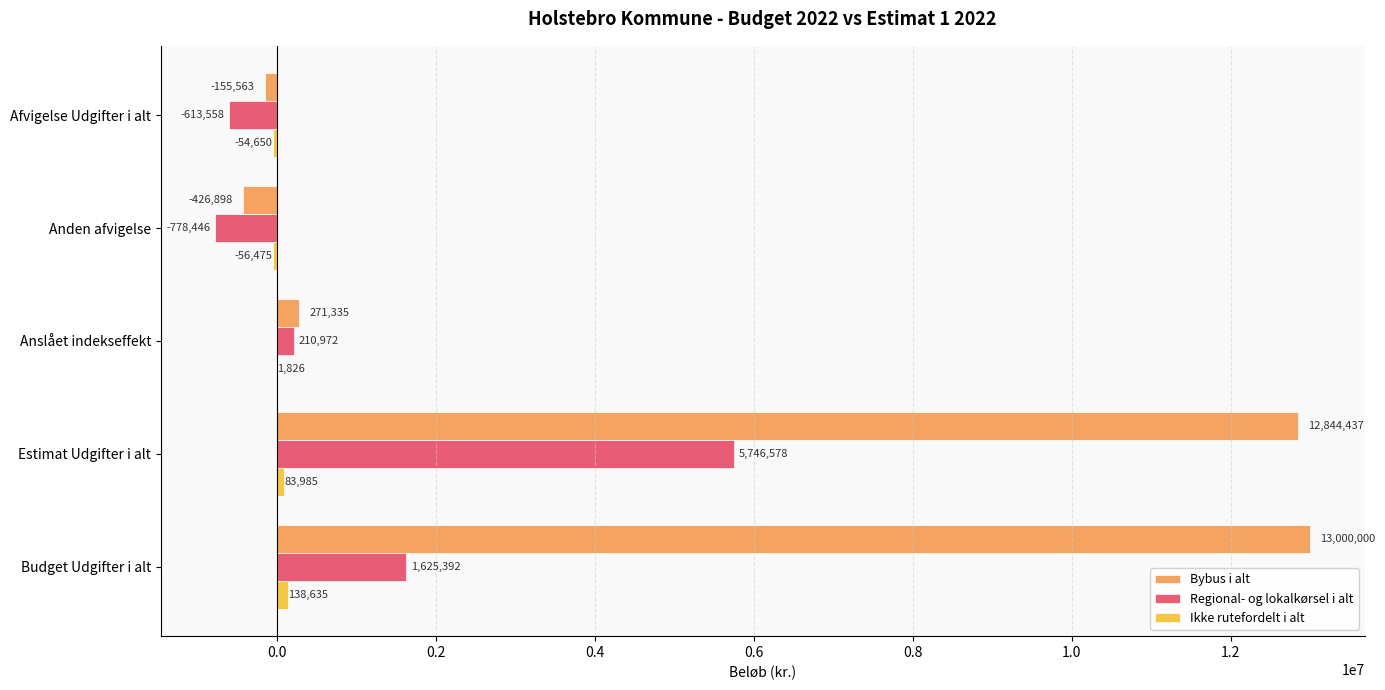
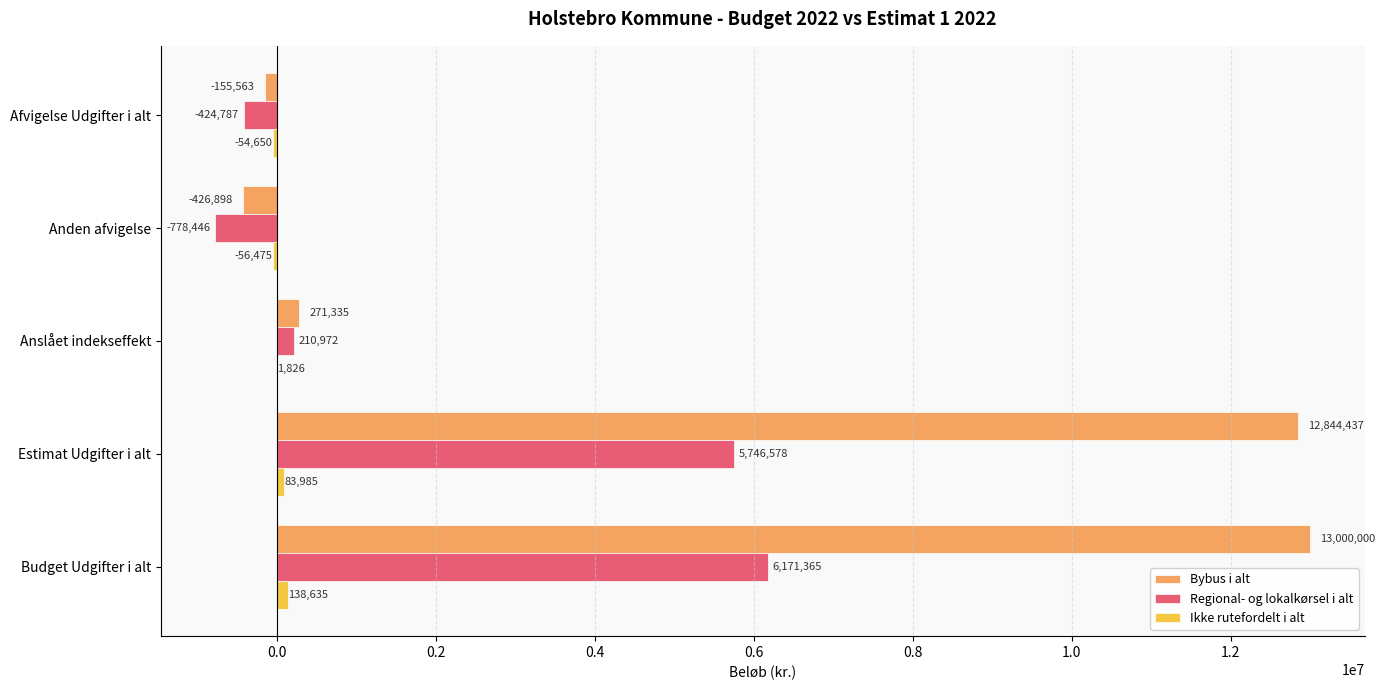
Regional- og lokalkørsel i alt, Afvigelse Udgifter i alt: -613,558 -> -424,787
Regional- og lokalkørsel i alt, Budget Udgifter i alt: 1,625,392 -> 6,171,365
